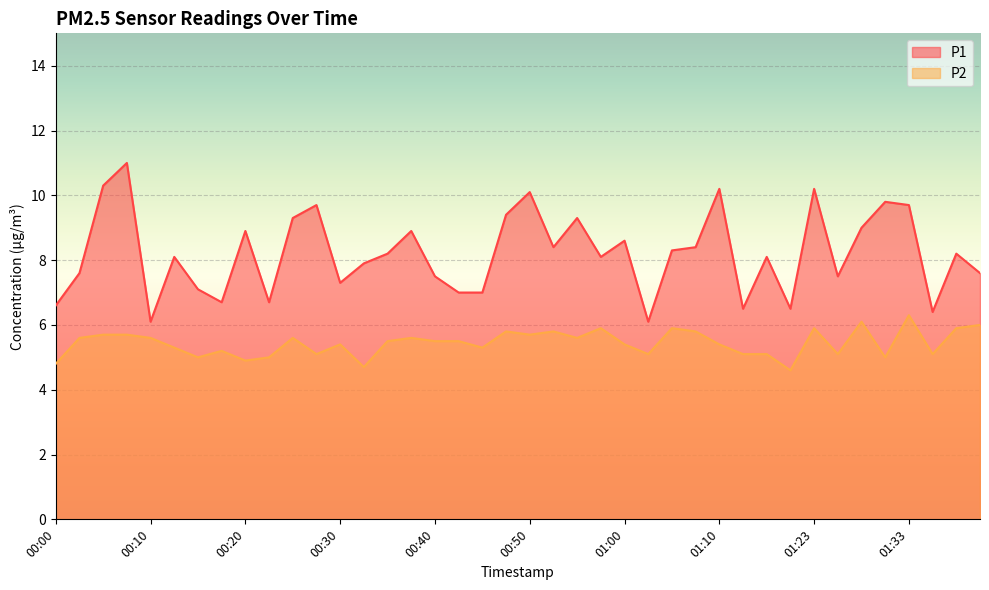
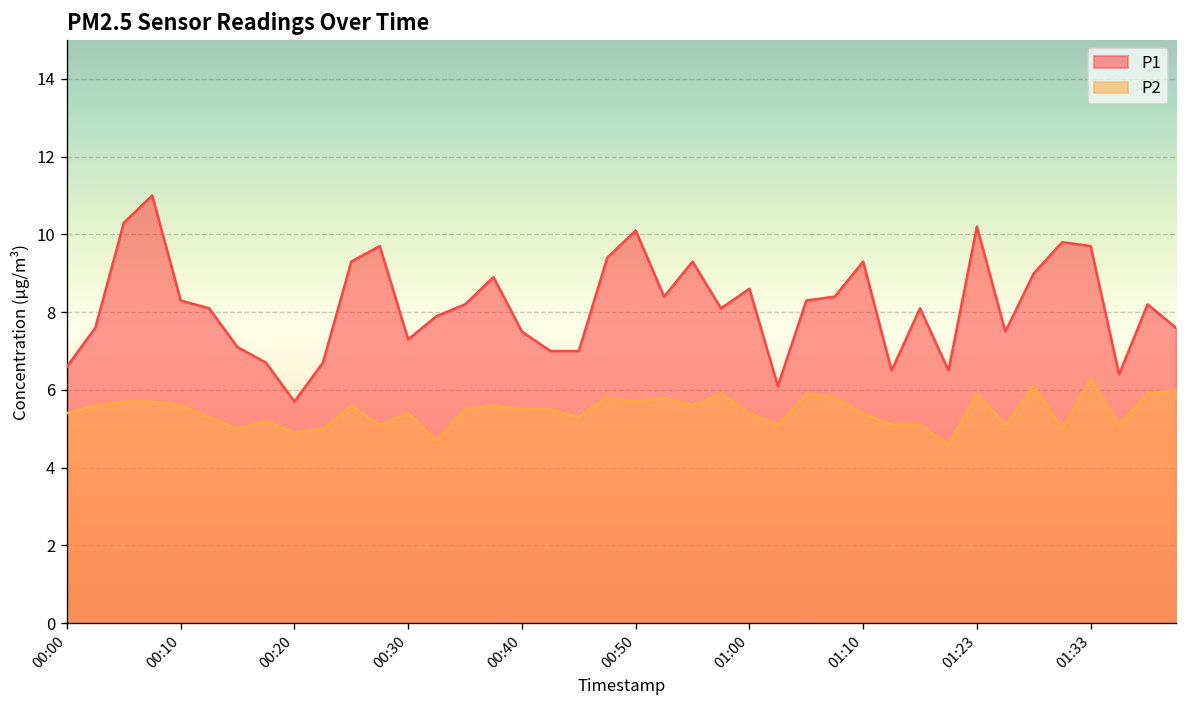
P2, 00:00: 4.8 -> 5.4
P1, 00:10: 6.1 -> 8.3
P1, 00:20: 8.9 -> 5.7
P1, 01:10: 10.2 -> 9.3
